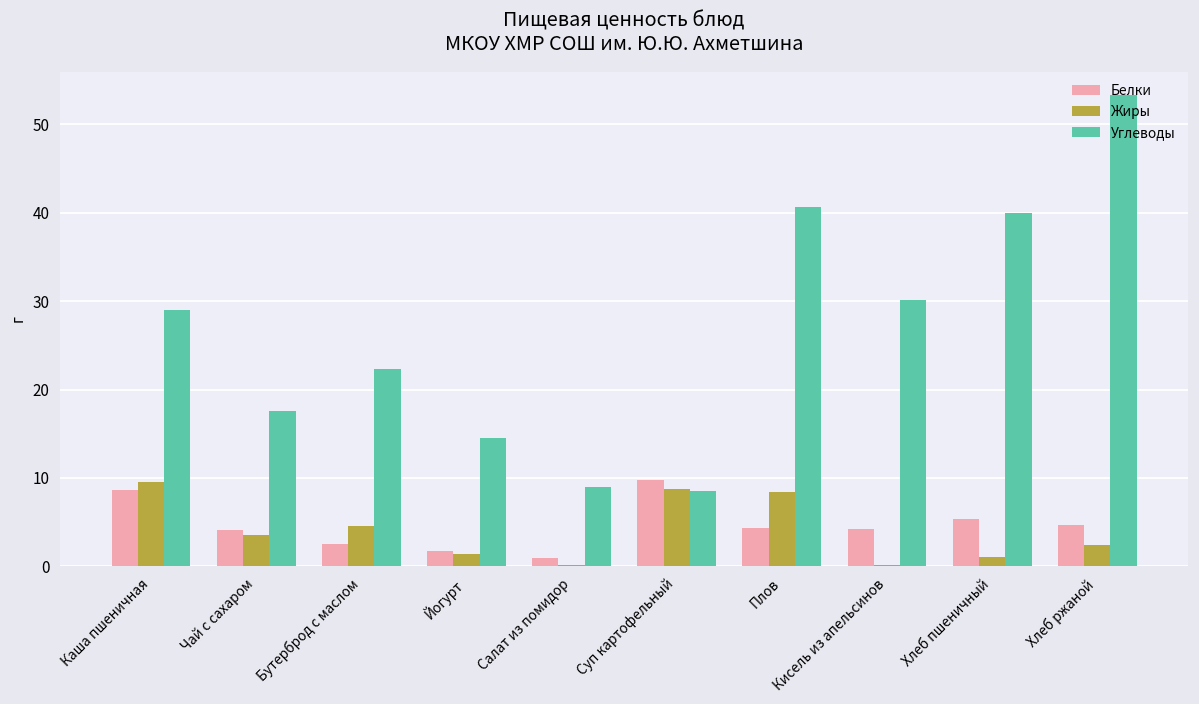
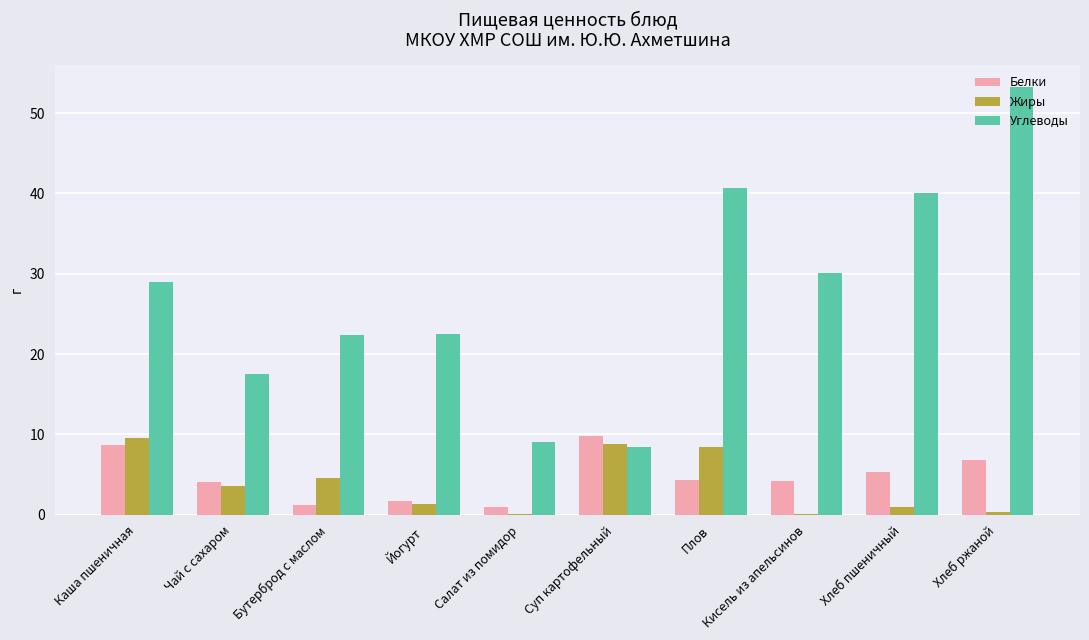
Белки, Бутерброд с маслом: 3 -> 1
Углеводы, Йогурт: 15 -> 23
Белки, Хлеб ржаной: 5 -> 7
Жиры, Хлеб ржаной: 2 -> 0
